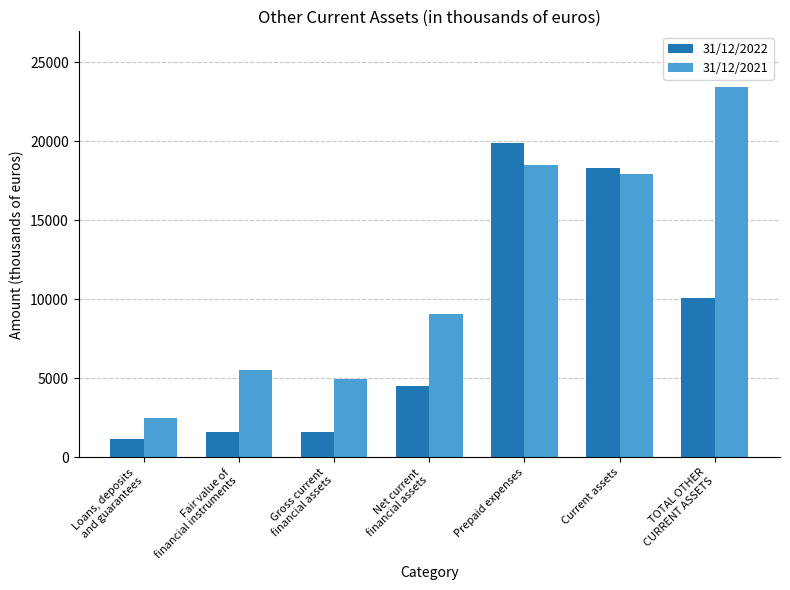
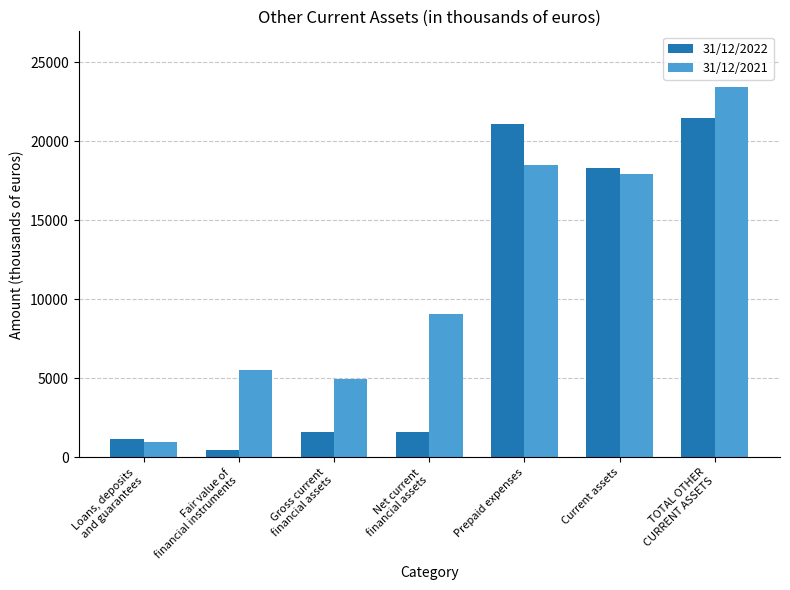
31/12/2021, Loans, deposits and guarantees: 2500 -> 1000
31/12/2022, Fair value of financial instruments: 1600 -> 400
31/12/2022, Net current financial assets: 4500 -> 1600
31/12/2022, Prepaid expenses: 19900 -> 21100
31/12/2022, TOTAL OTHER CURRENT ASSETS: 10100 -> 21500
